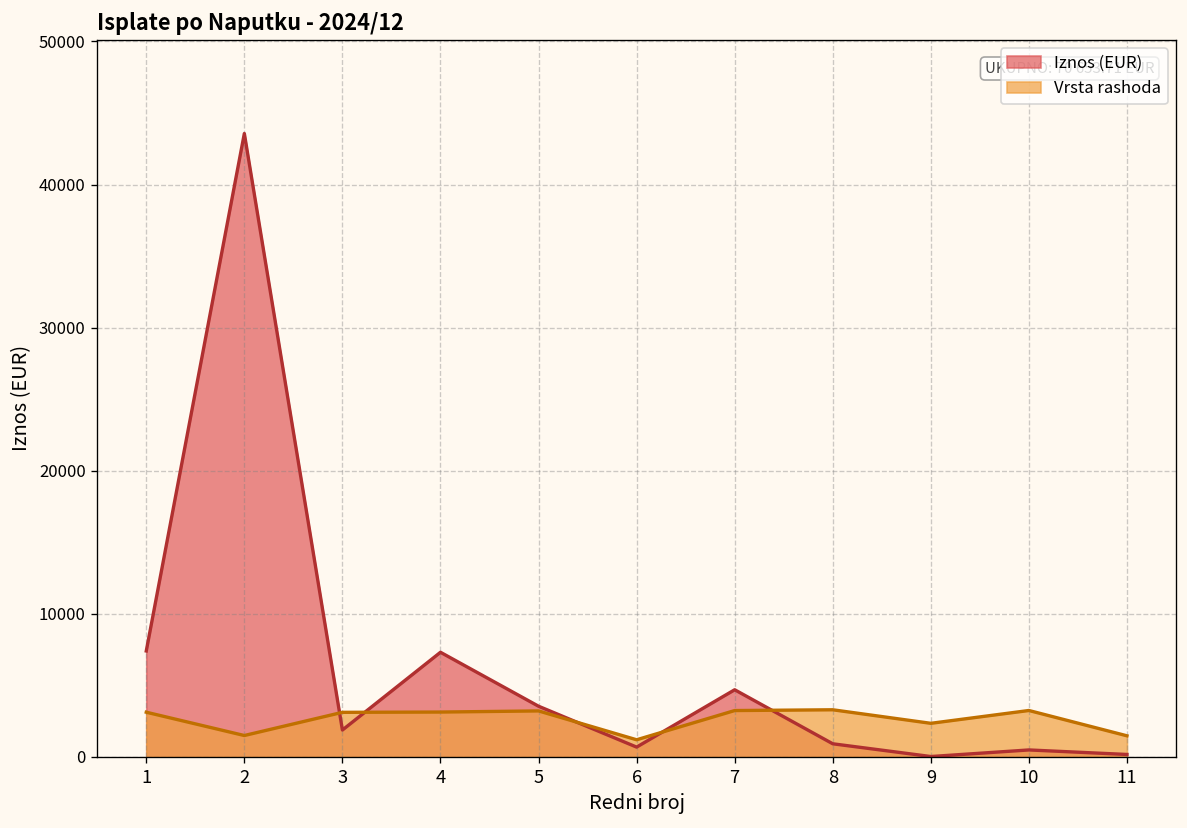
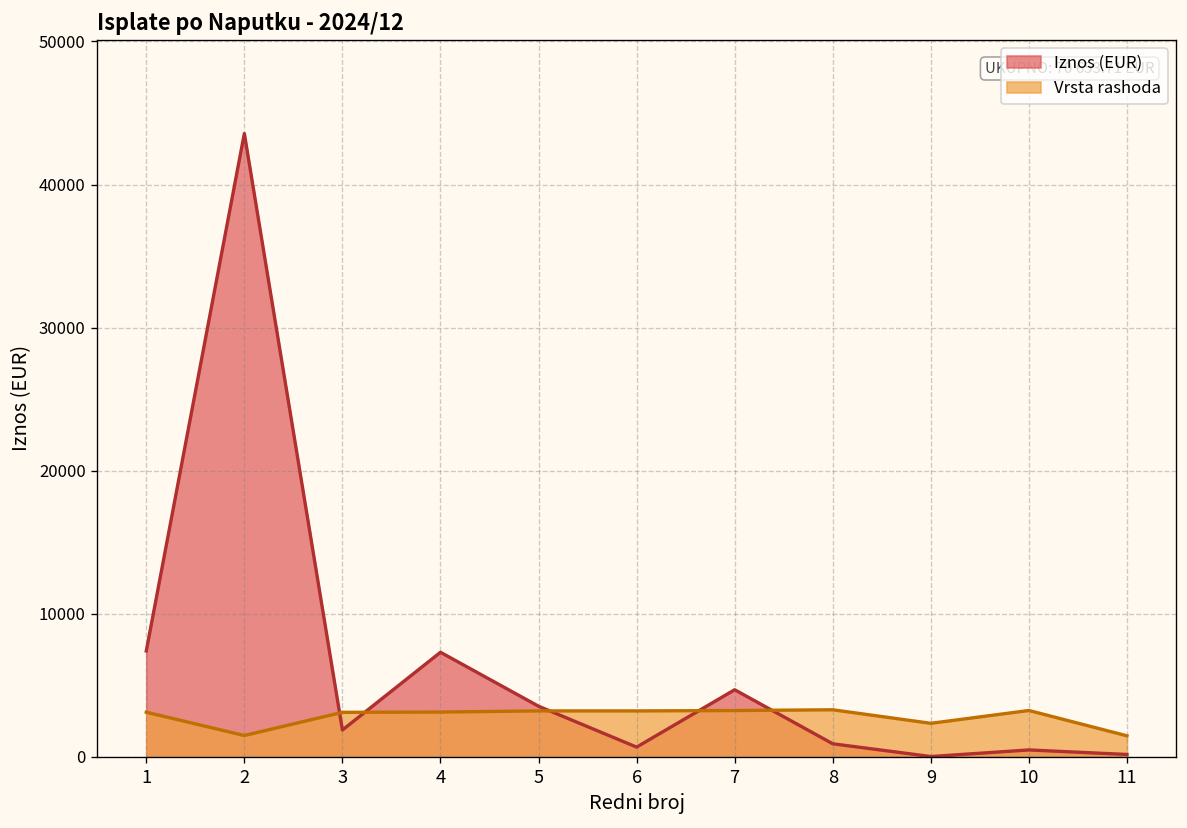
Vrsta rashoda, 6: 1200 -> 3200
